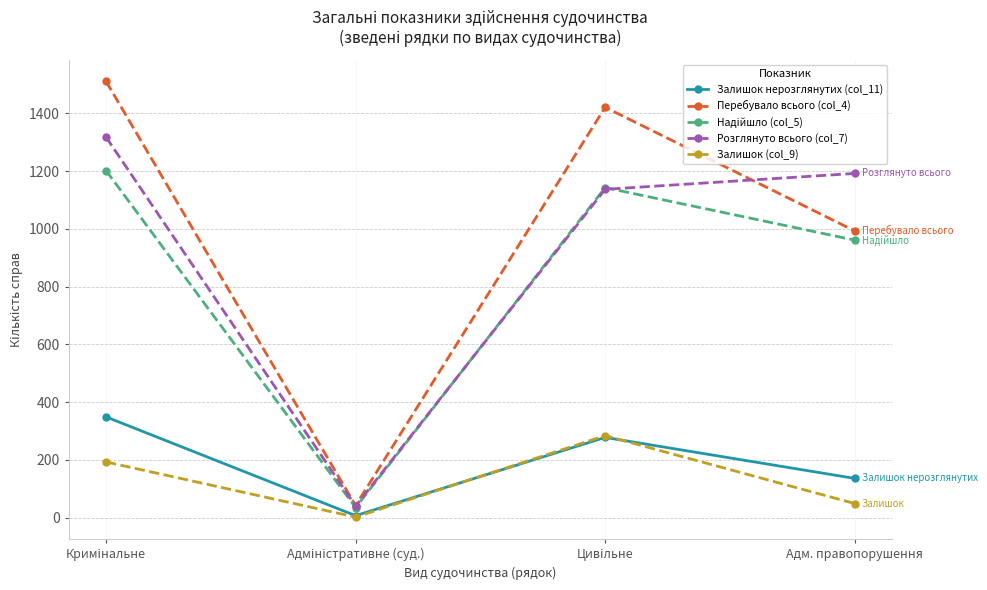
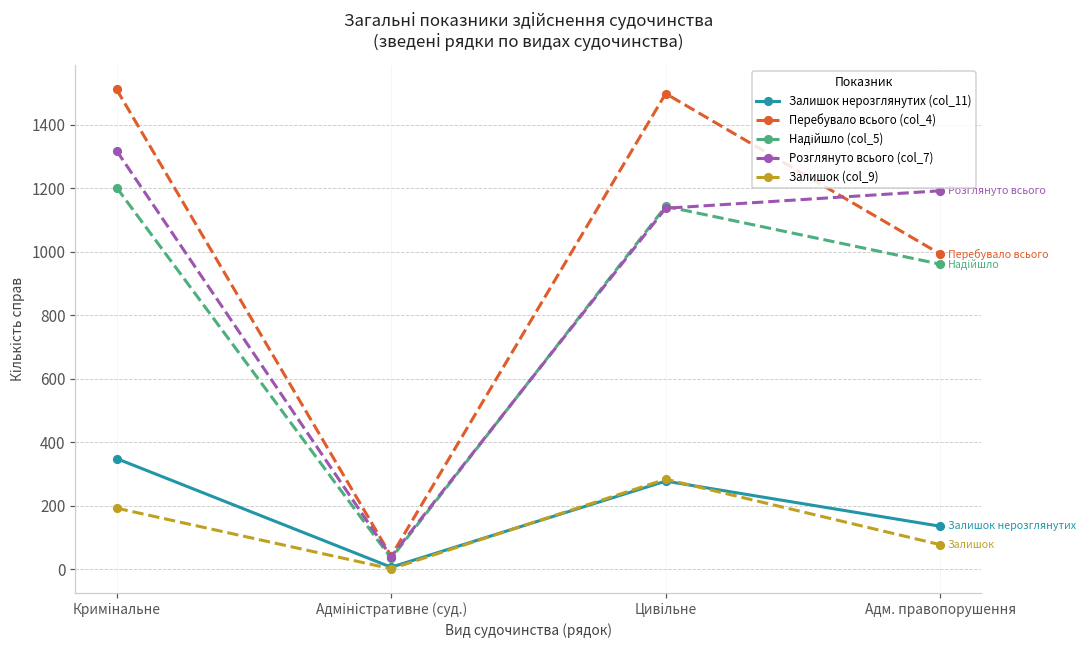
Перебувало всього (col_4), Цивільне: 1420 -> 1500
Залишок (col_9), Адм. правопорушення: 50 -> 80
